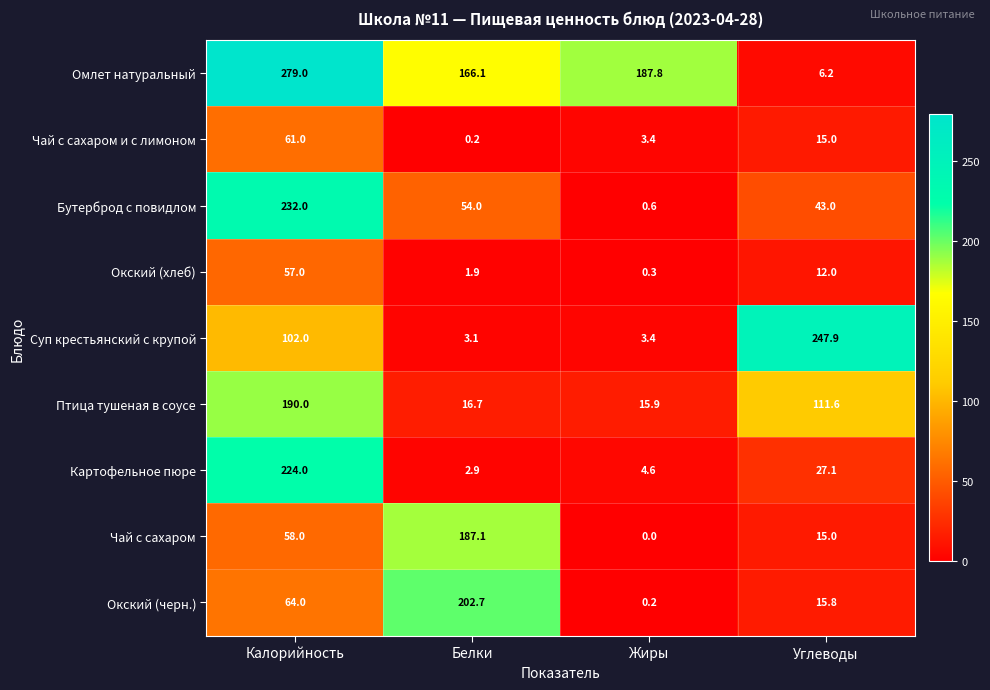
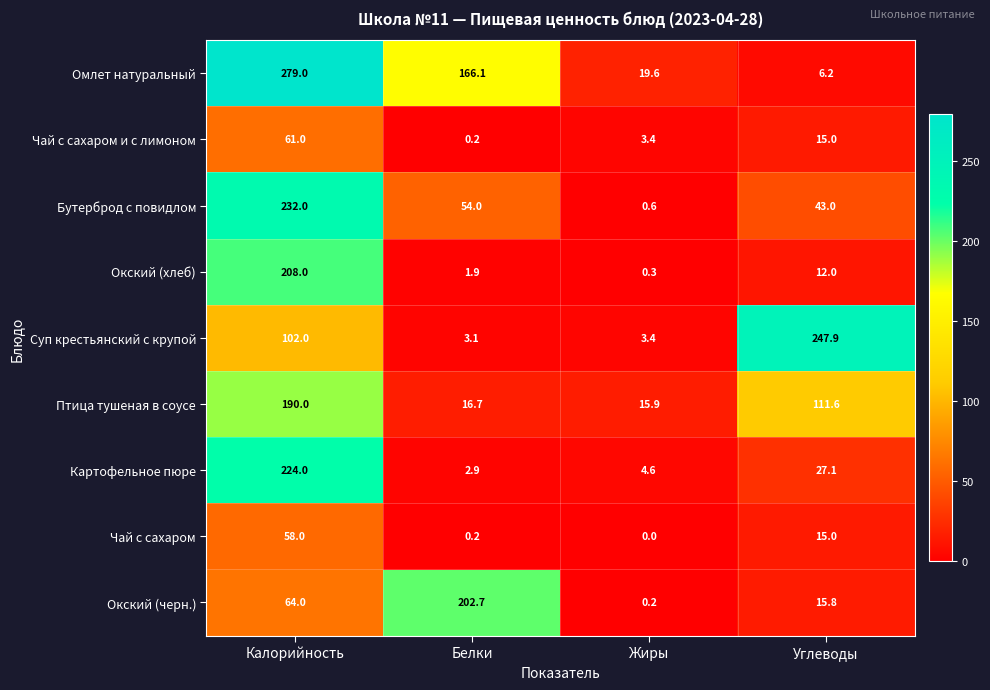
Омлет натуральный, Жиры: 187.8 -> 19.6
Окский (хлеб), Калорийность: 57.0 -> 208.0
Чай с сахаром, Белки: 187.1 -> 0.2
